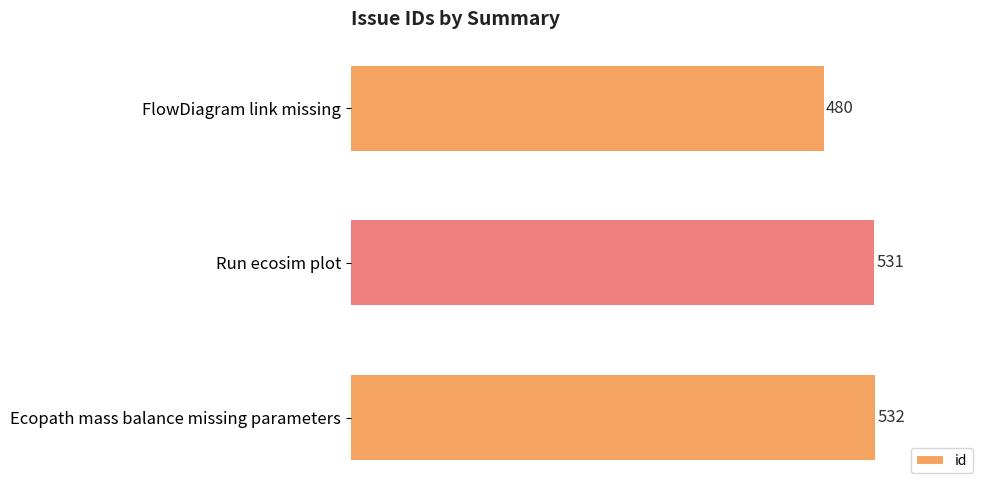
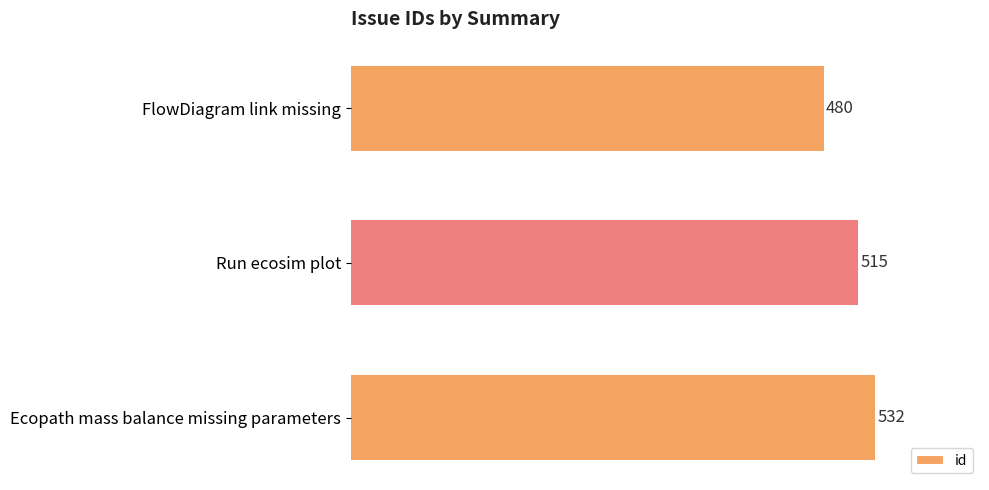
Run ecosim plot: 531 -> 515
